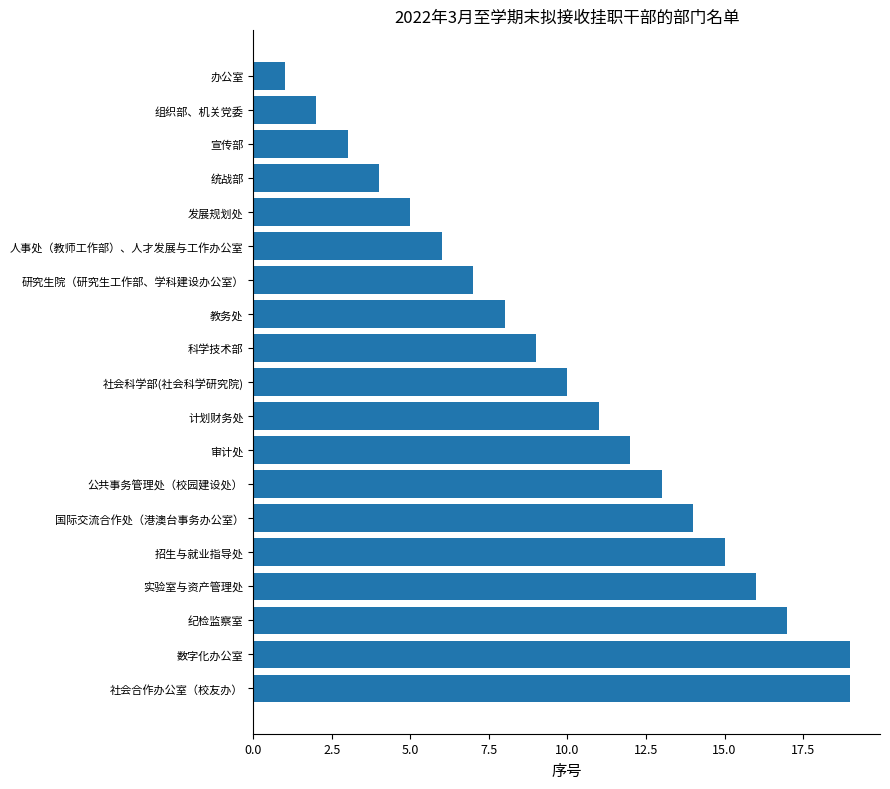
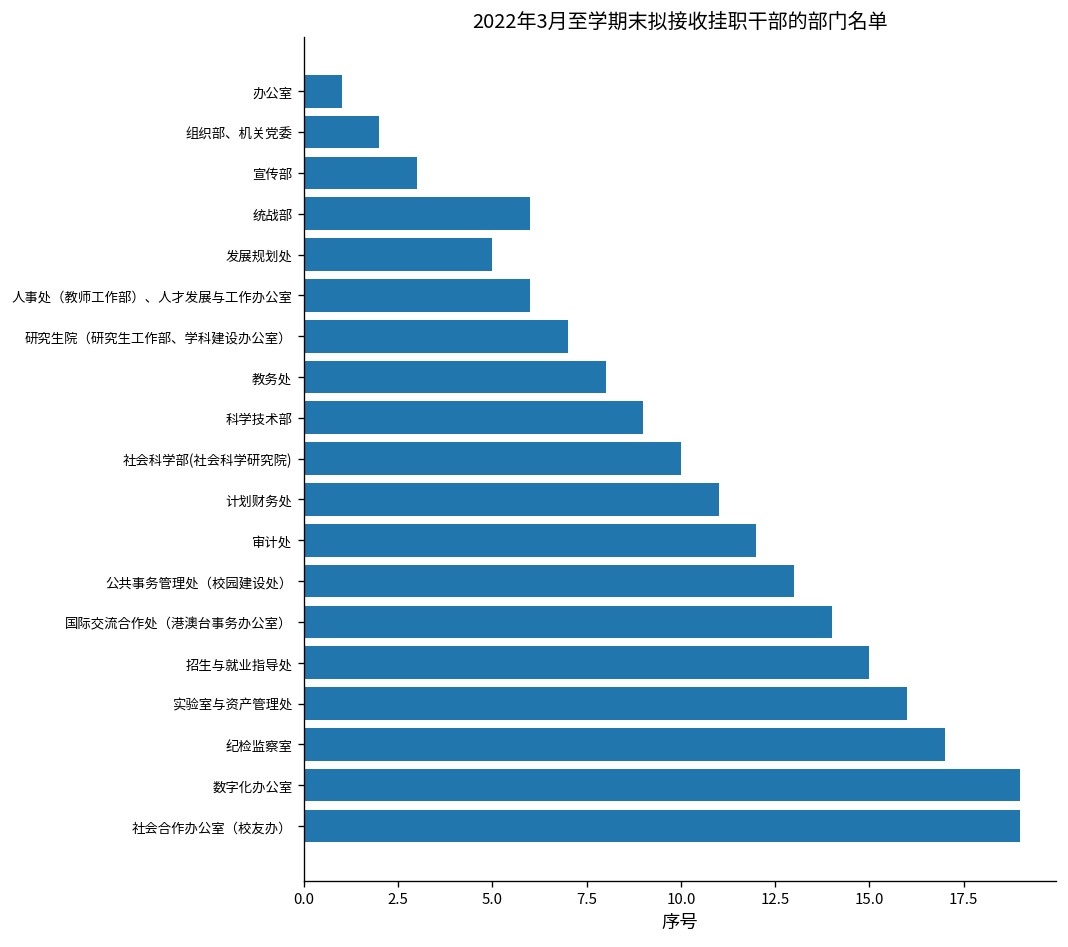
统战部: 4 -> 6
